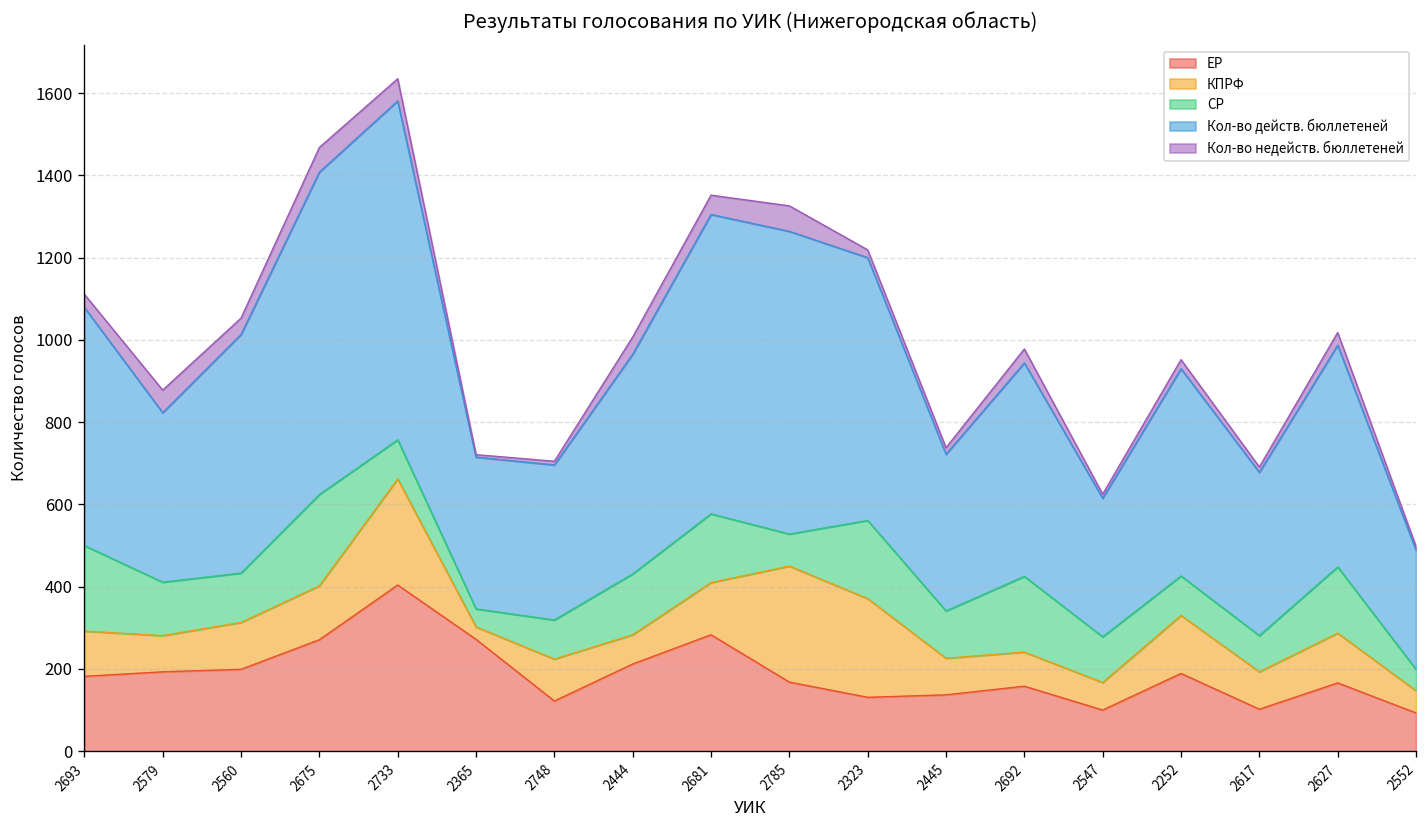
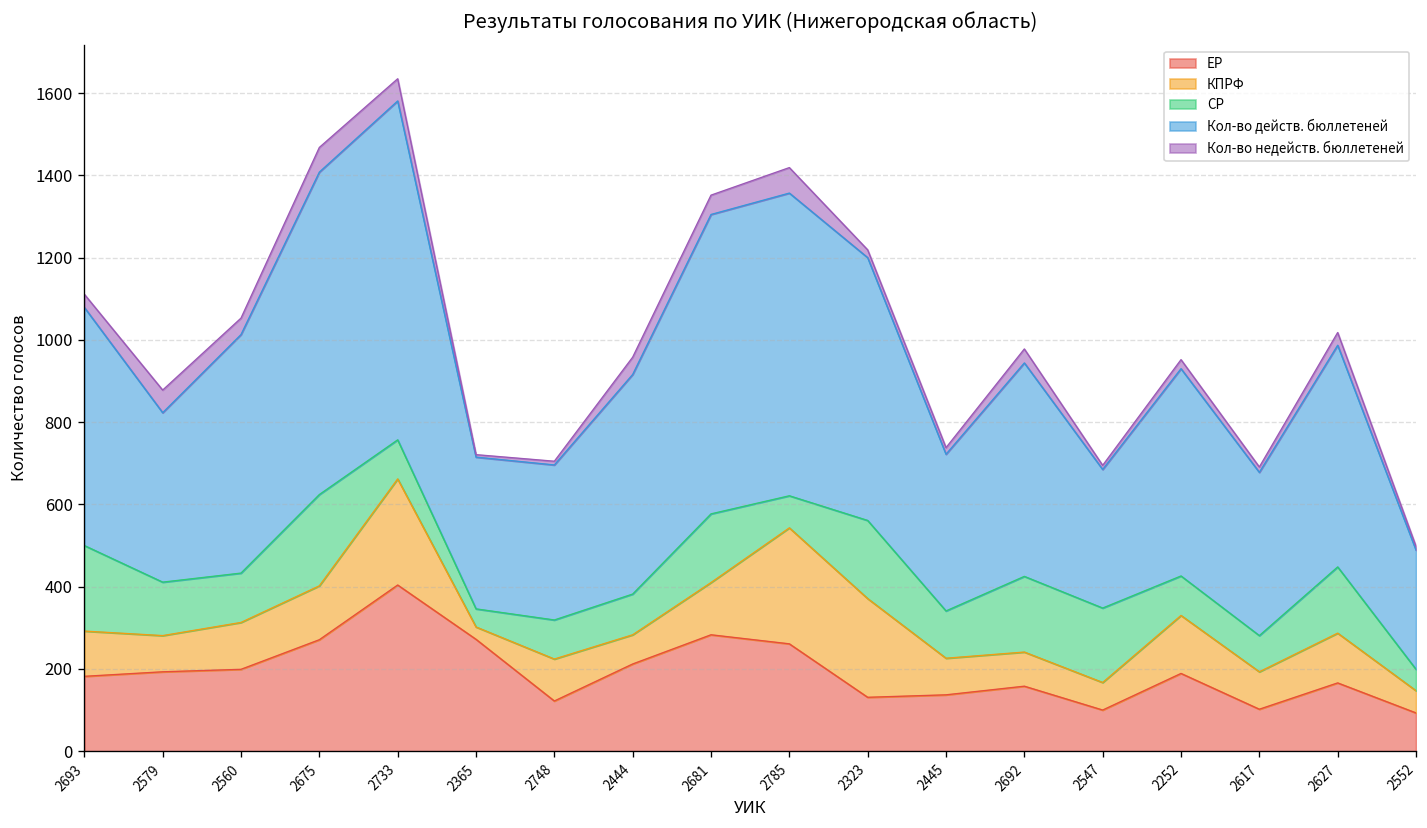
СР, 2444: 150 -> 100
ЕР, 2785: 170 -> 260
СР, 2547: 110 -> 180
